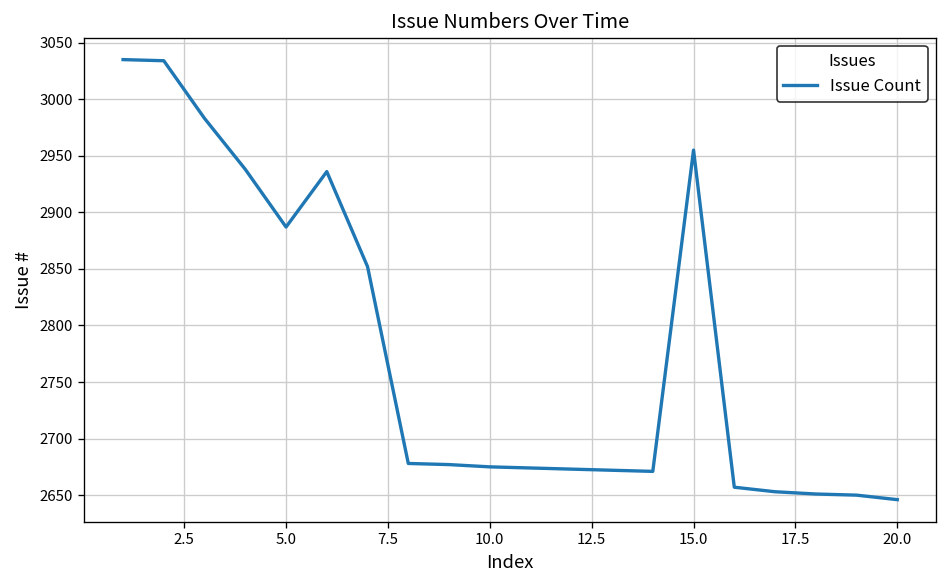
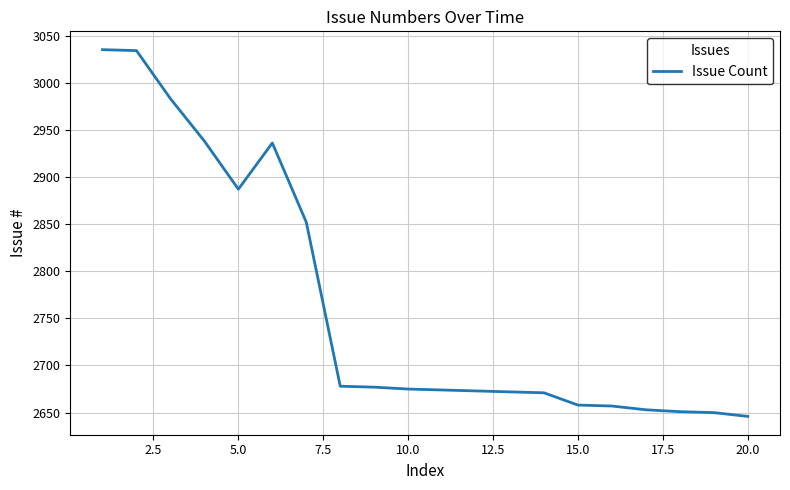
15.0: 2960 -> 2660
